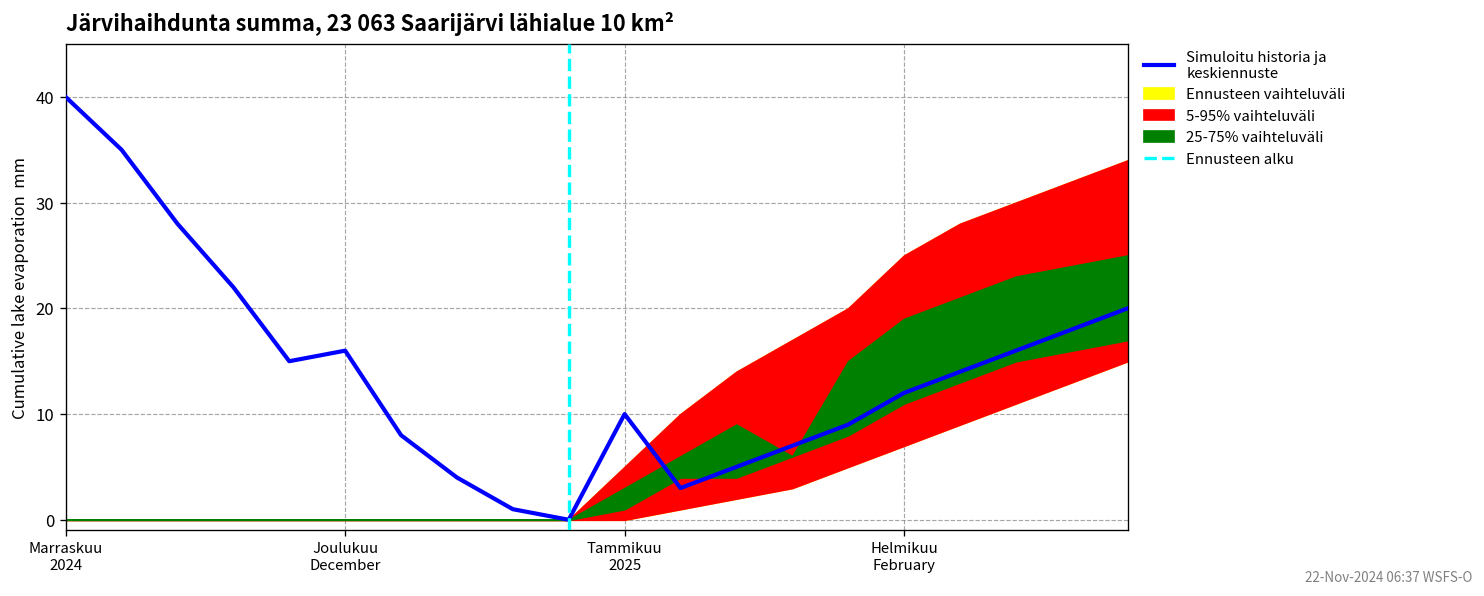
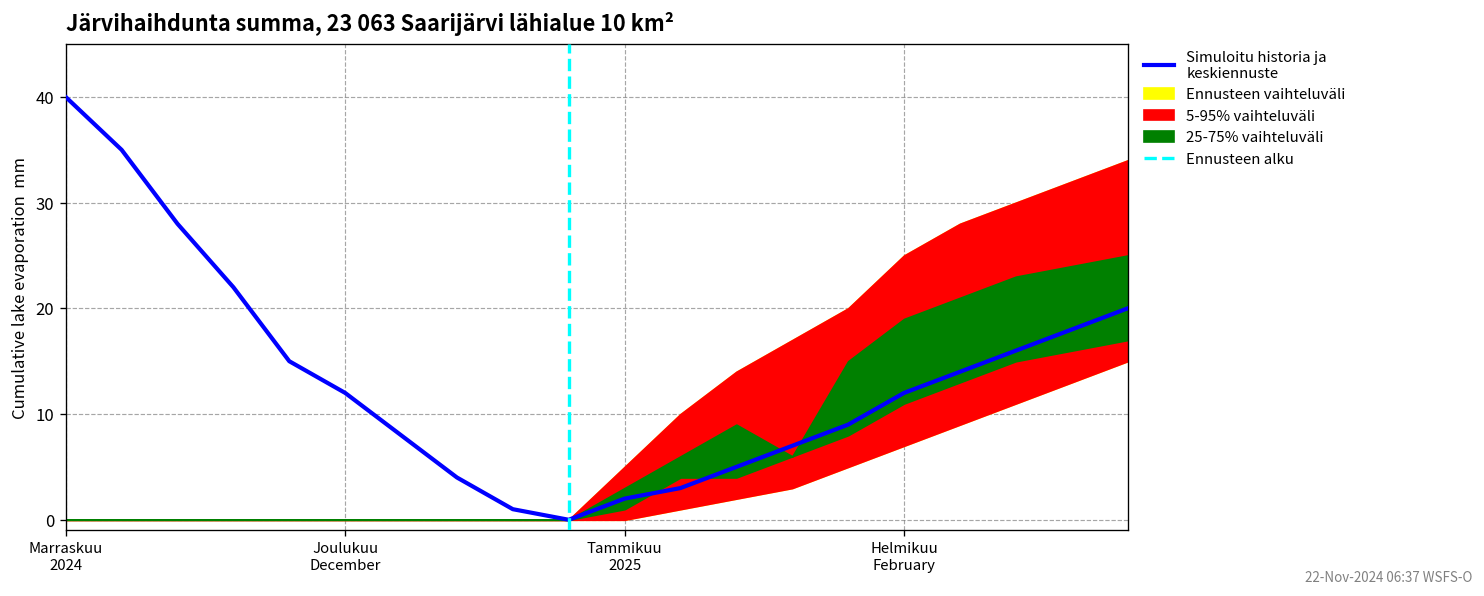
Simuloitu historia ja keskiennuste, Joulukuu December: 16 -> 12
Simuloitu historia ja keskiennuste, Tammikuu 2025: 10 -> 2
